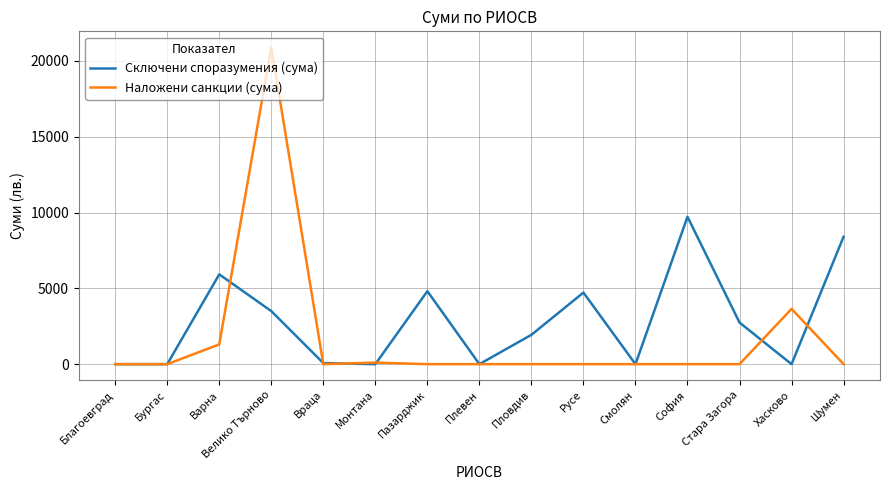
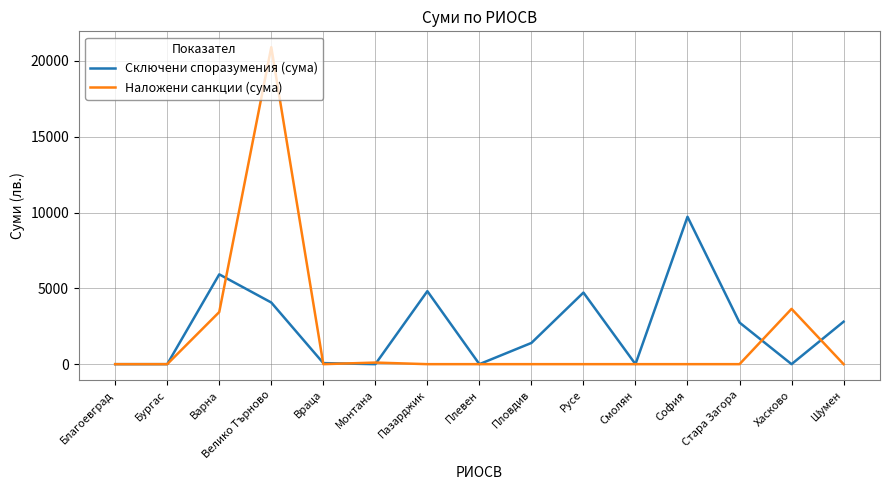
Наложени санкции (сума), Варна: 1300 -> 3400
Сключени споразумения (сума), Велико Търново: 3500 -> 4100
Сключени споразумения (сума), Пловдив: 1900 -> 1400
Сключени споразумения (сума), Шумен: 8400 -> 2800
